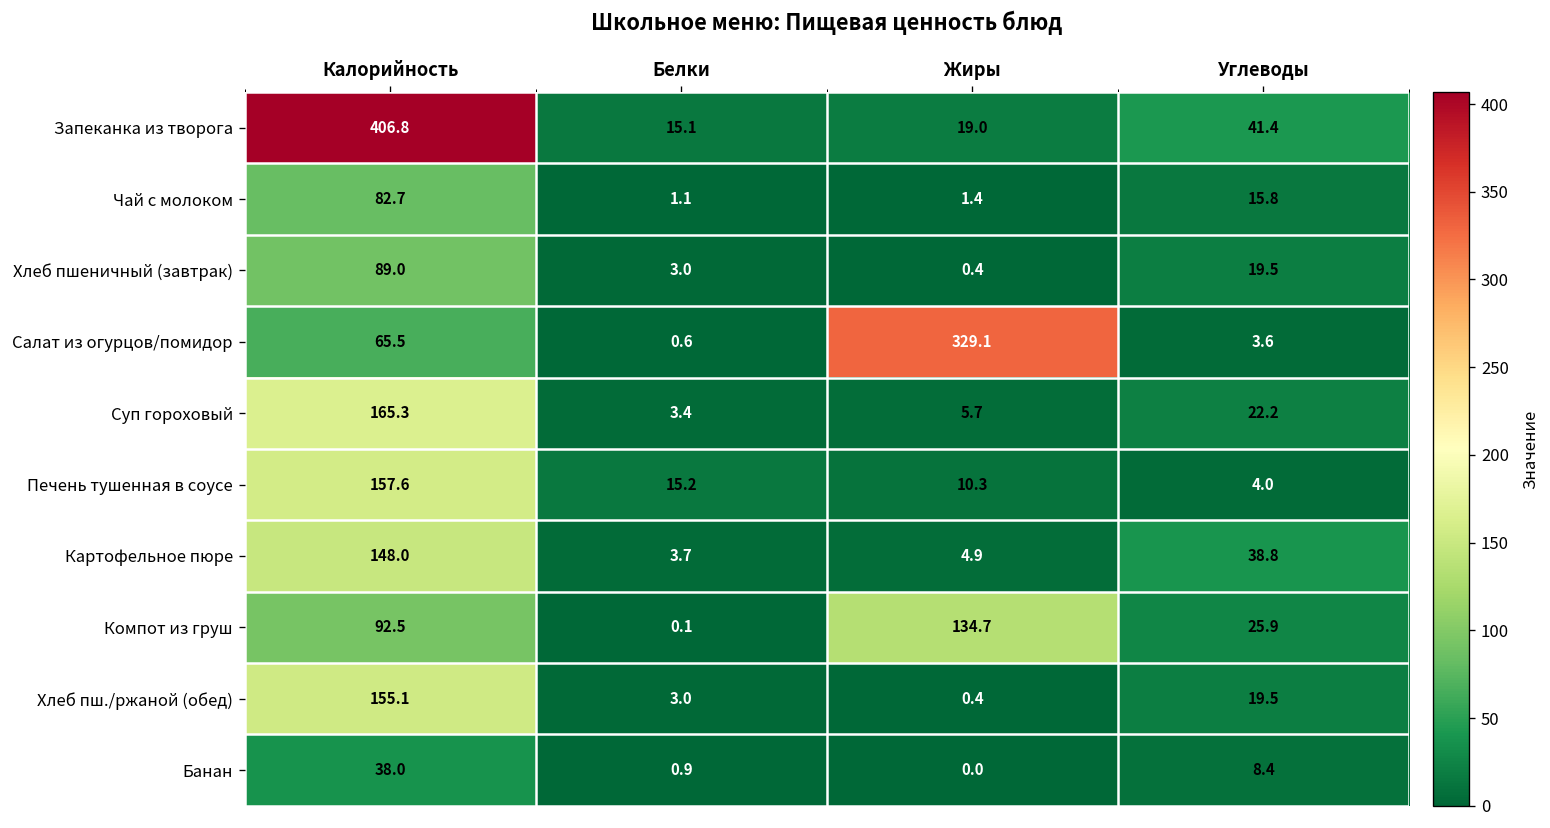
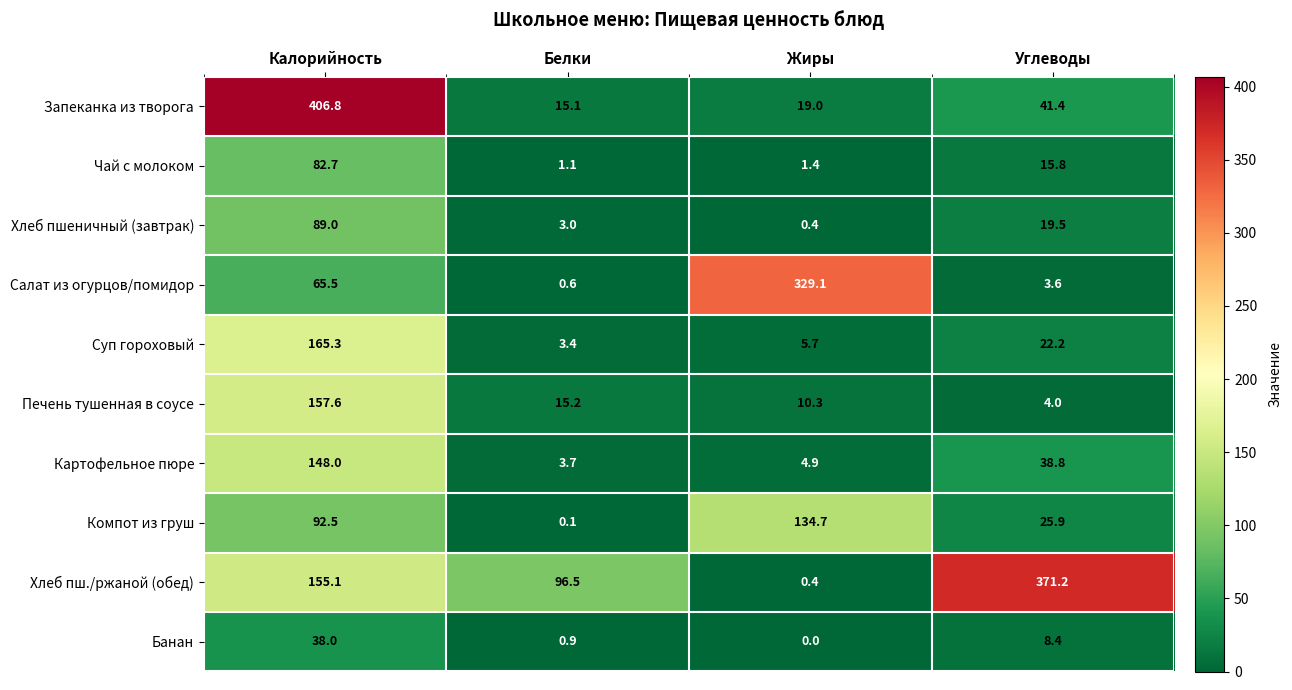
Хлеб пш./ржаной (обед), Белки: 3.0 -> 96.5
Хлеб пш./ржаной (обед), Углеводы: 19.5 -> 371.2
